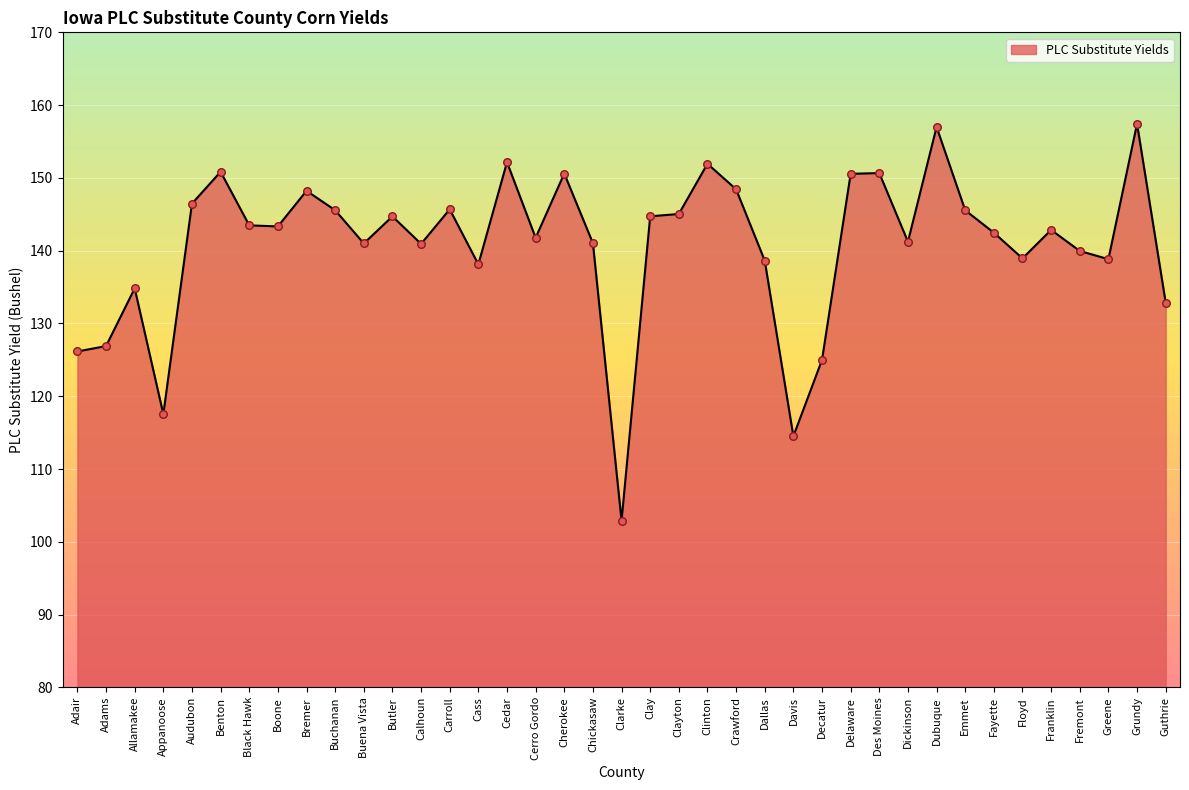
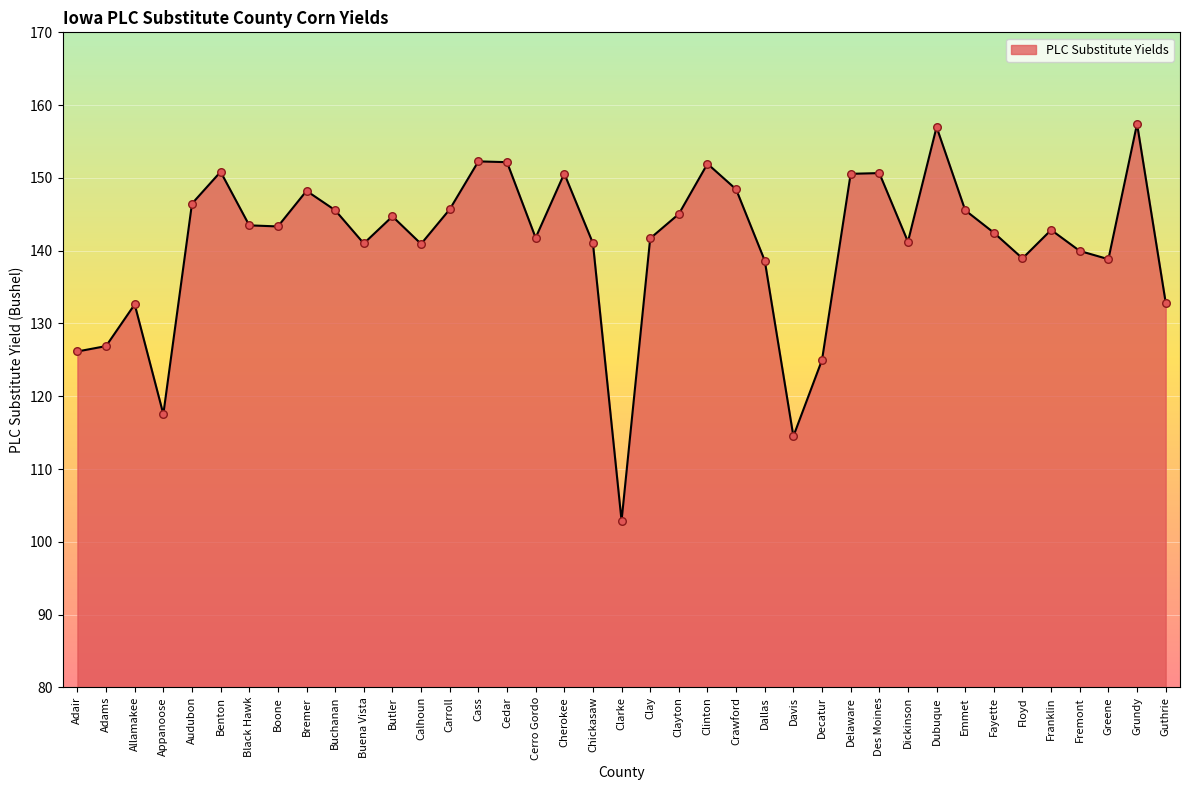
Allamakee: 135 -> 133
Cass: 138 -> 152
Clay: 145 -> 142
